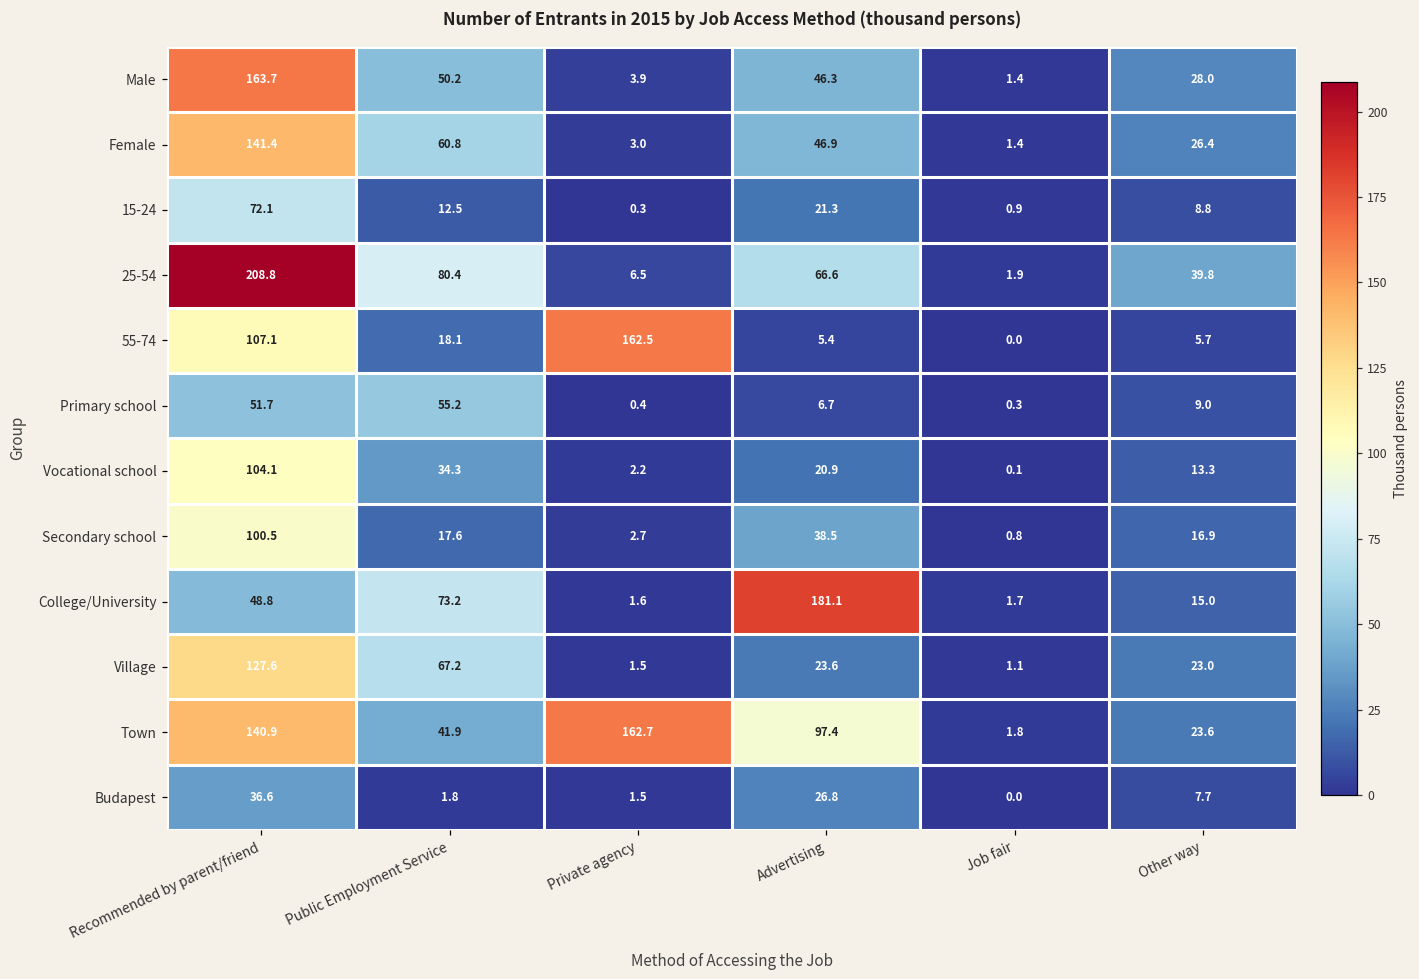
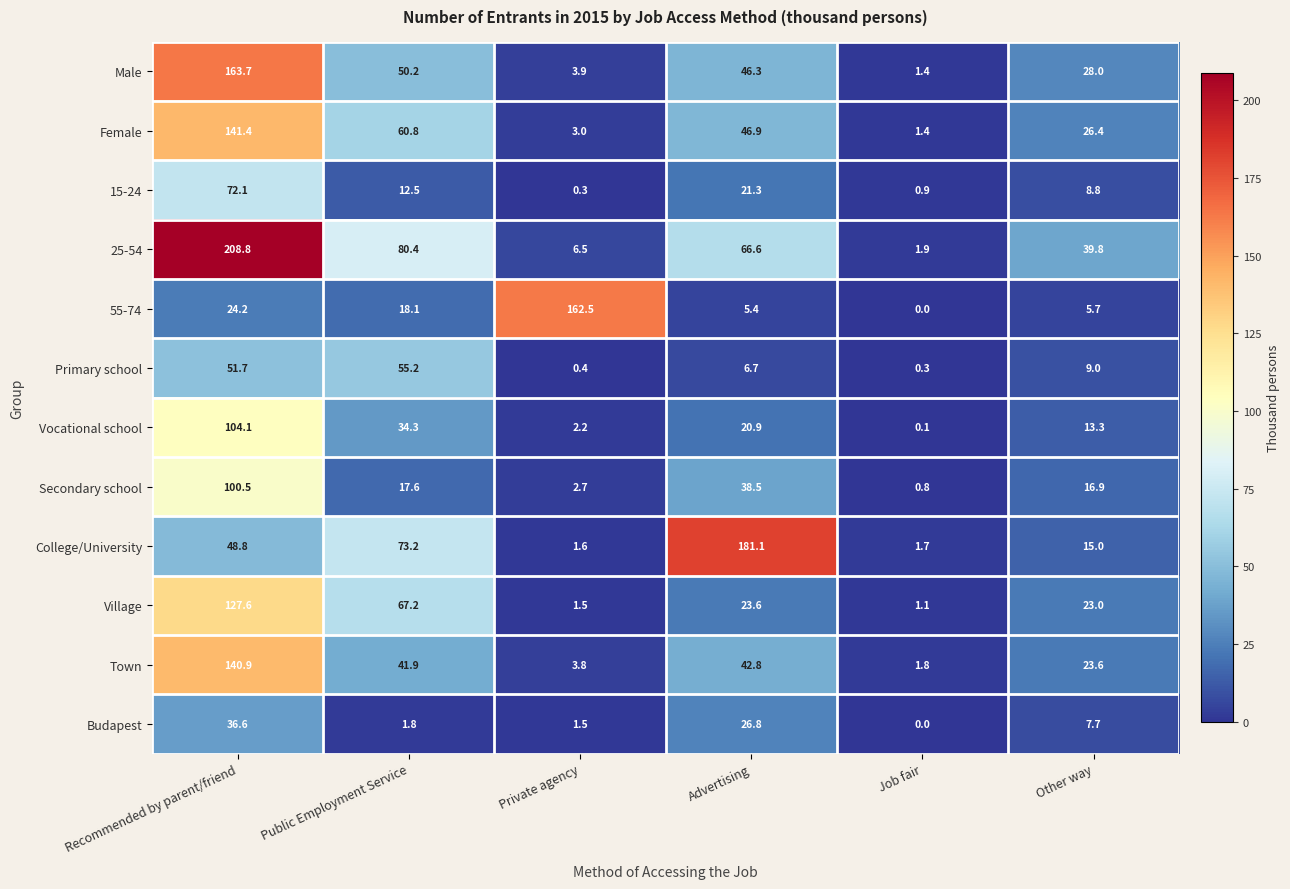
55-74, Recommended by parent/friend: 107.1 -> 24.2
Town, Private agency: 162.7 -> 3.8
Town, Advertising: 97.4 -> 42.8
